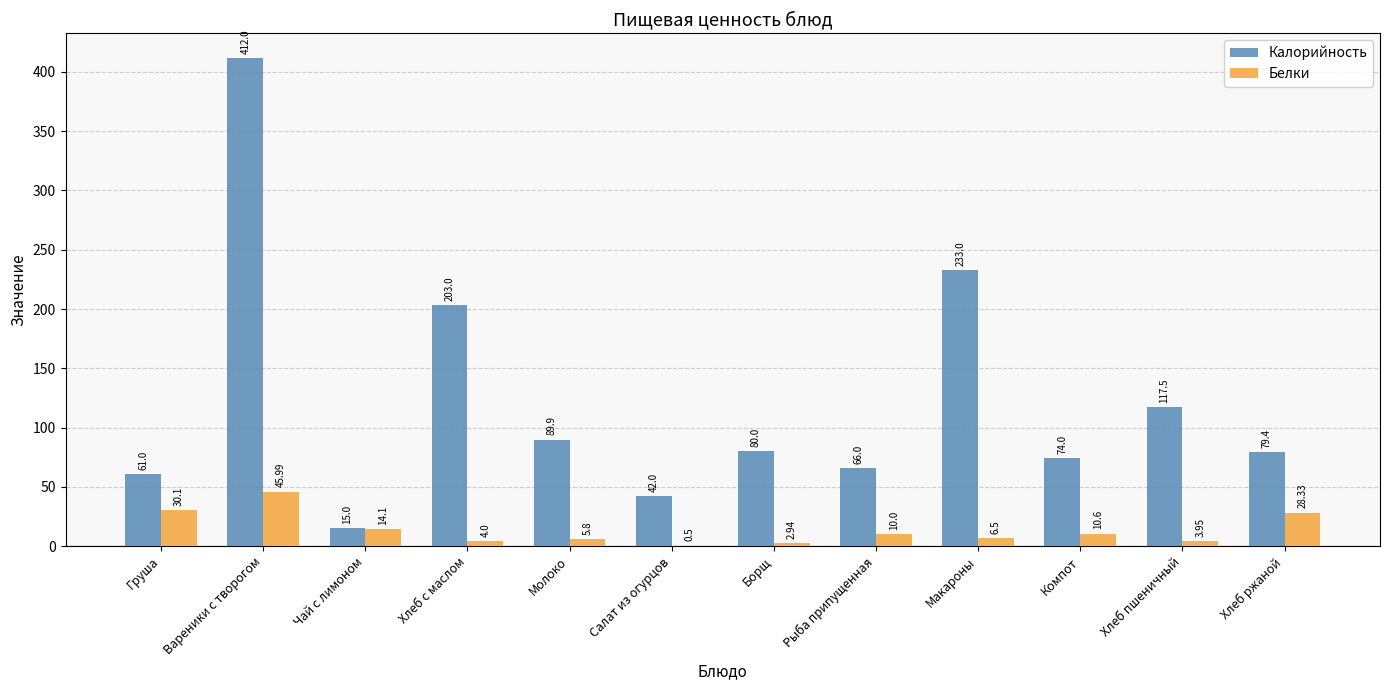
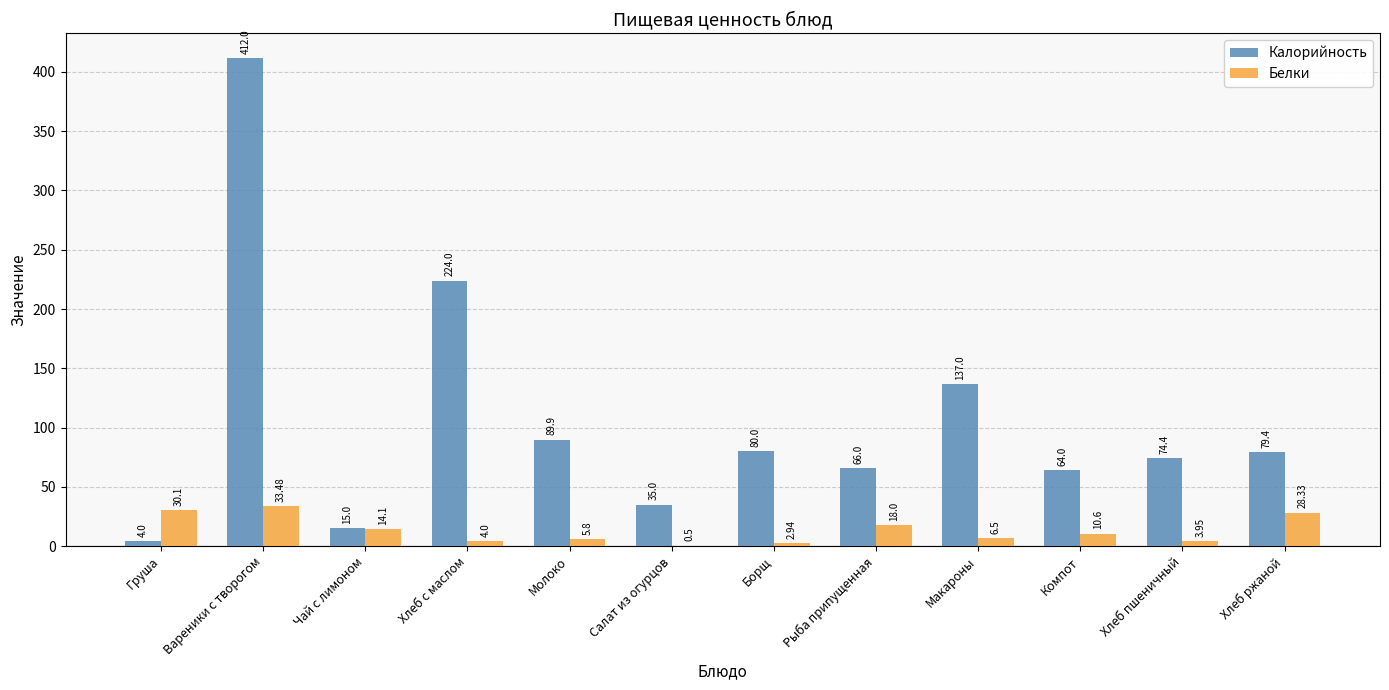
Калорийность, Груша: 61.0 -> 4.0
Белки, Вареники с творогом: 45.99 -> 33.48
Калорийность, Хлеб с маслом: 203.0 -> 224.0
Калорийность, Салат из огурцов: 42.0 -> 35.0
Белки, Рыба припущенная: 10.0 -> 18.0
Калорийность, Макароны: 233.0 -> 137.0
Калорийность, Компот: 74.0 -> 64.0
Калорийность, Хлеб пшеничный: 117.5 -> 74.4
